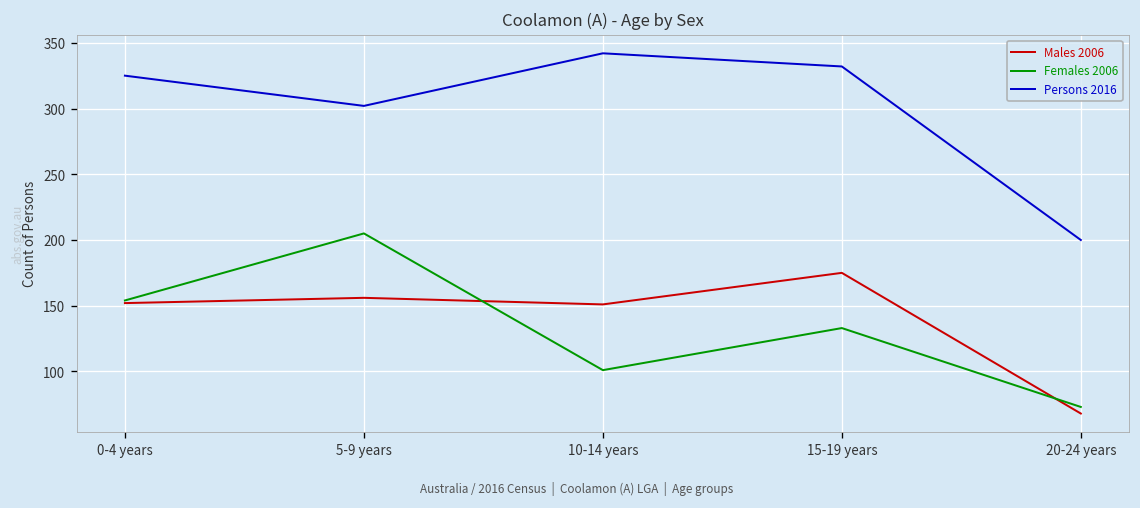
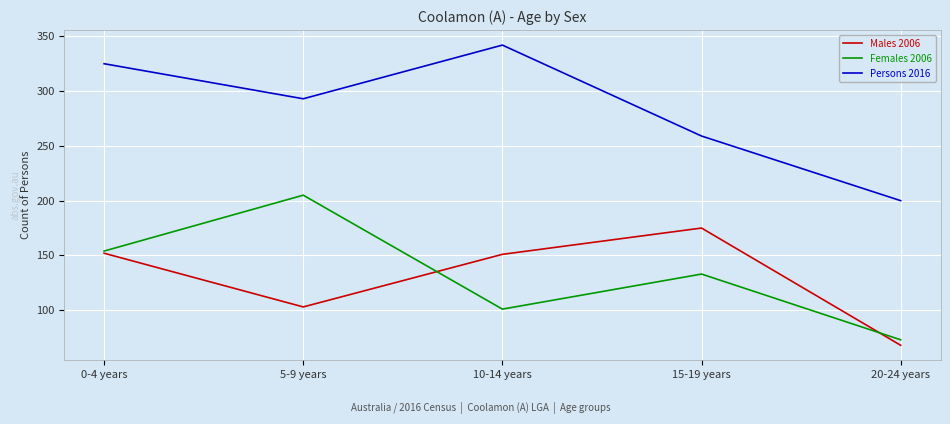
Males 2006, 5-9 years: 156 -> 103
Persons 2016, 5-9 years: 302 -> 293
Persons 2016, 15-19 years: 332 -> 259
